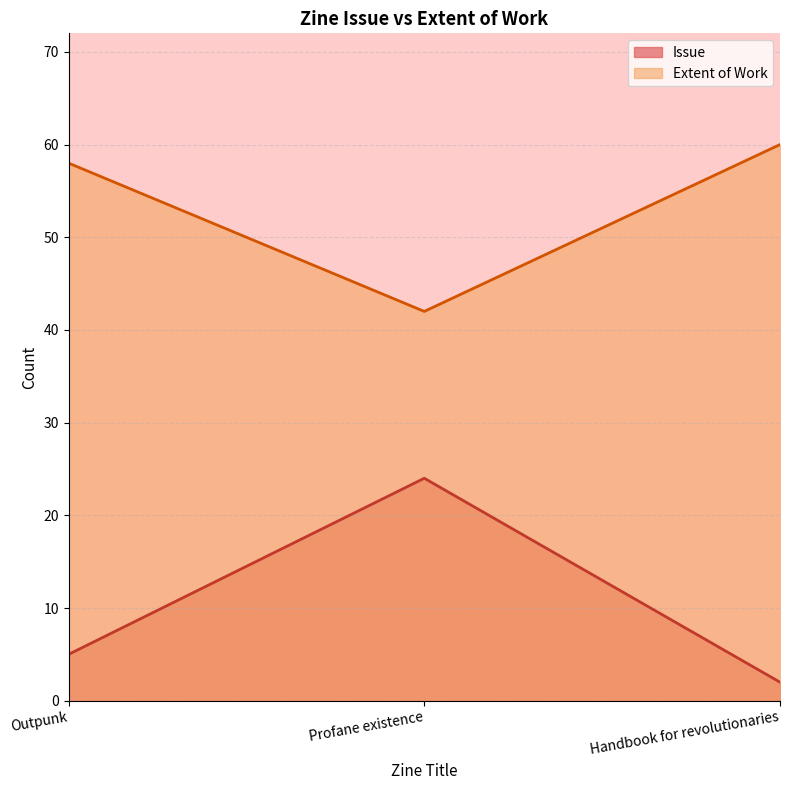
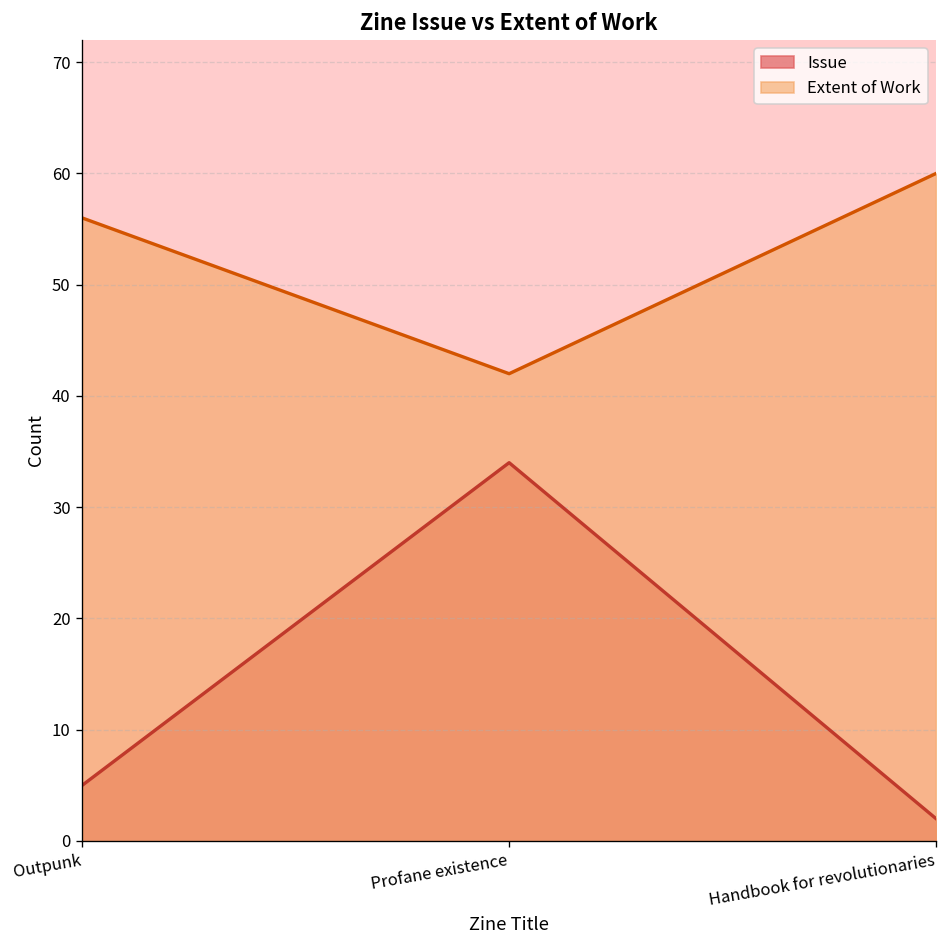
Extent of Work, Outpunk: 58 -> 56
Issue, Profane existence: 24 -> 34
